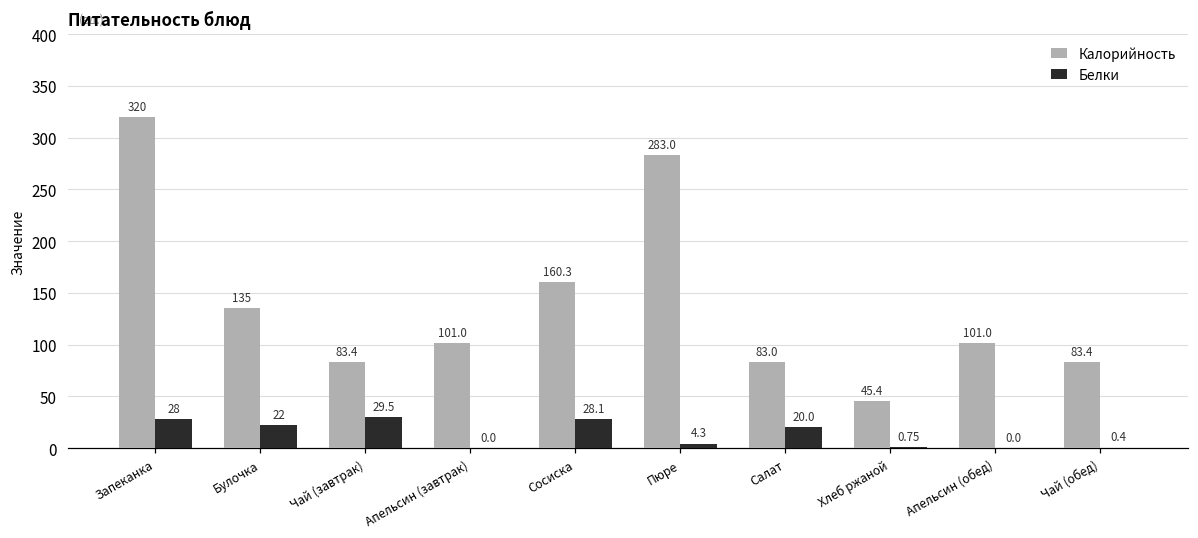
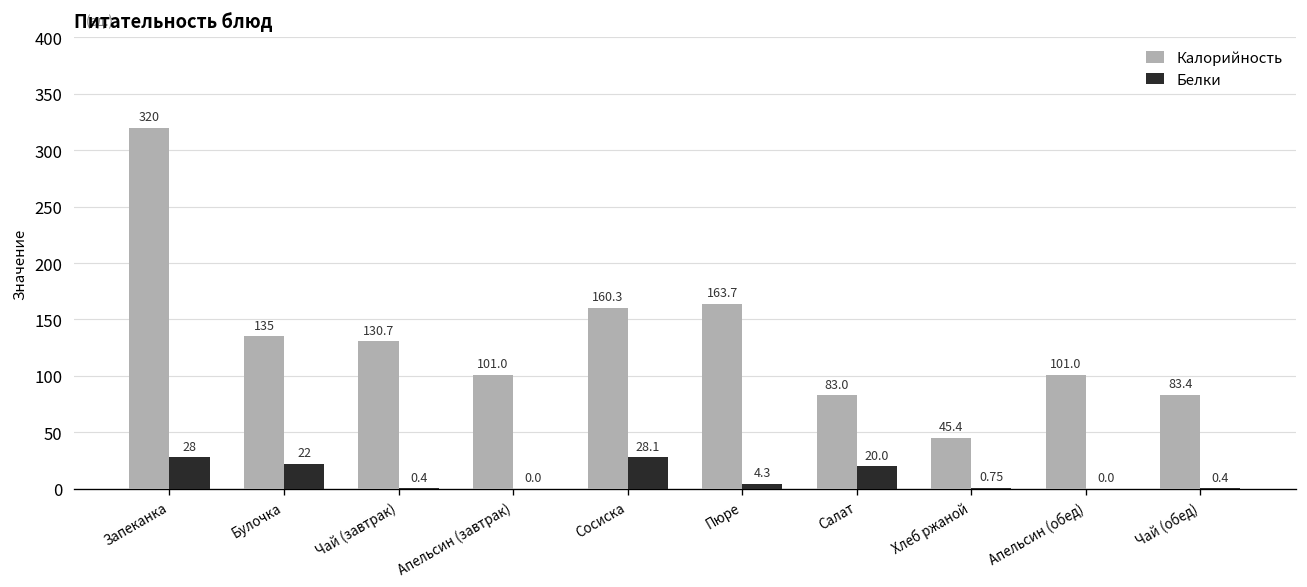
Калорийность, Чай (завтрак): 83.4 -> 130.7
Белки, Чай (завтрак): 29.5 -> 0.4
Калорийность, Пюре: 283.0 -> 163.7
